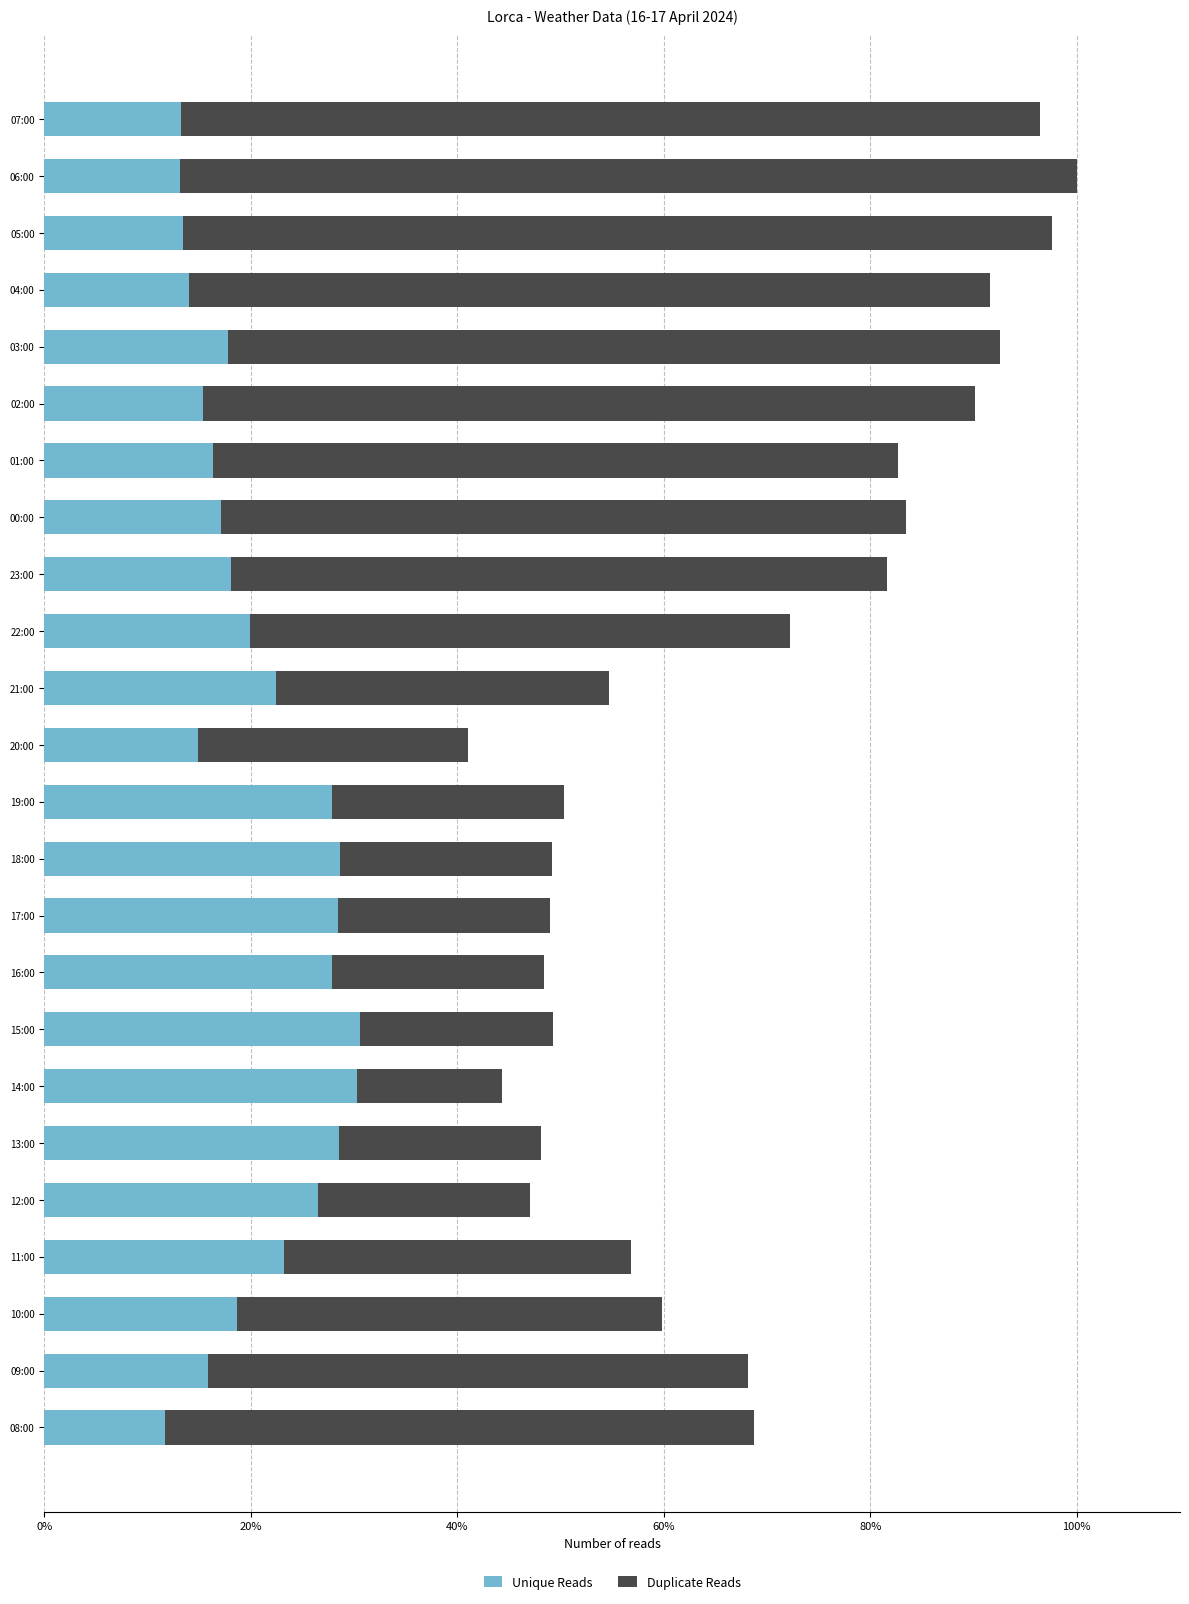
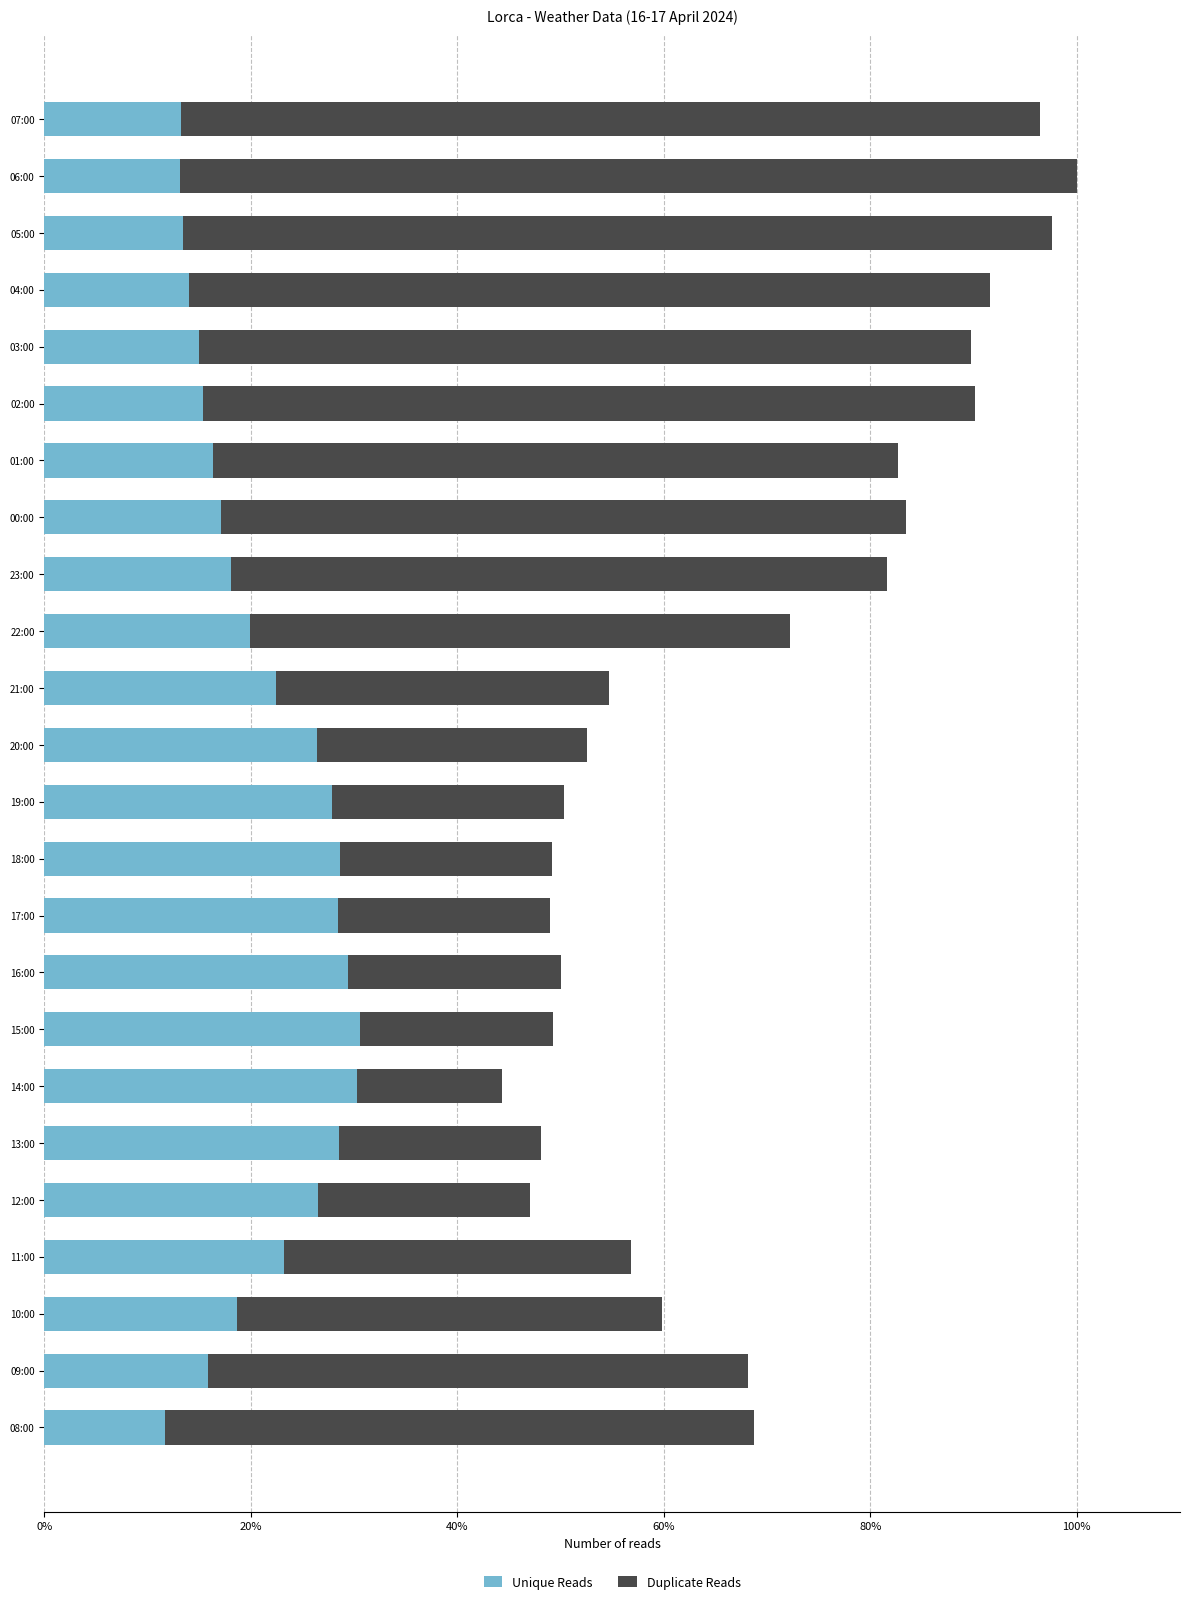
Unique Reads, 03:00: 17.8% -> 15.0%
Unique Reads, 20:00: 14.9% -> 26.4%
Unique Reads, 16:00: 27.9% -> 29.4%
